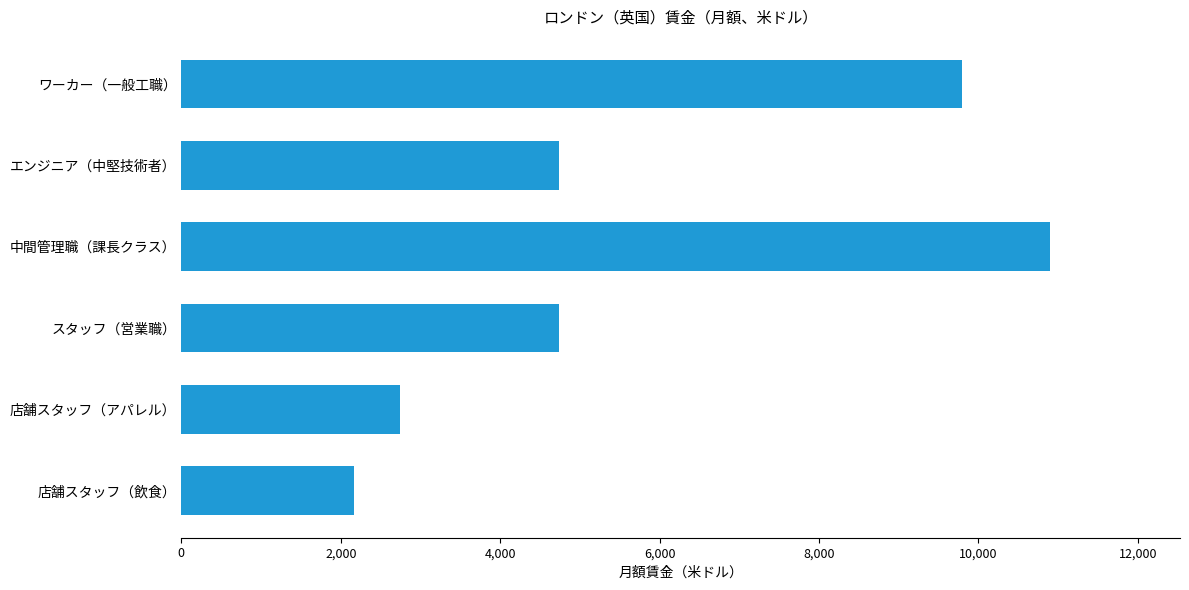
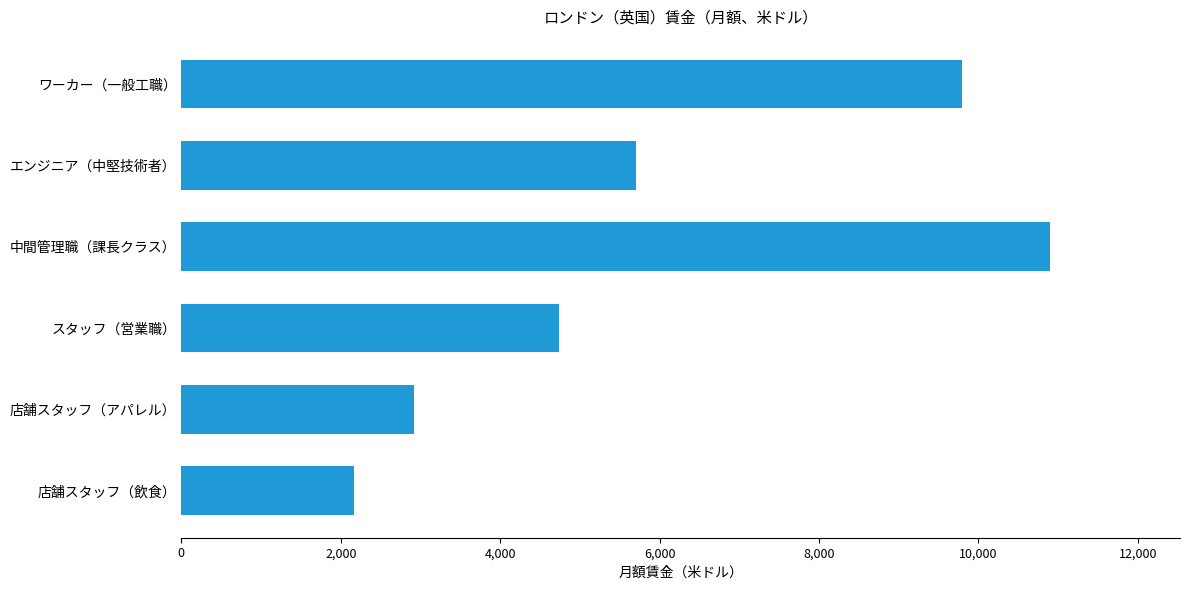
エンジニア（中堅技術者）: 4,700 -> 5,700
店舗スタッフ（アパレル）: 2,700 -> 2,900
